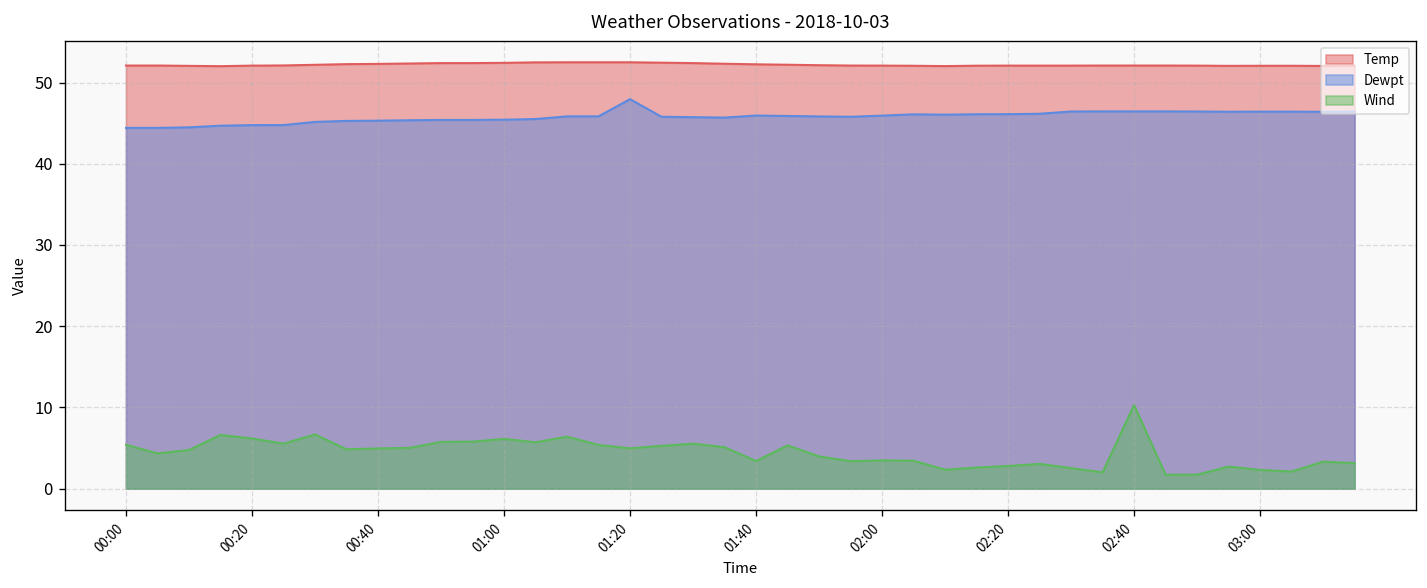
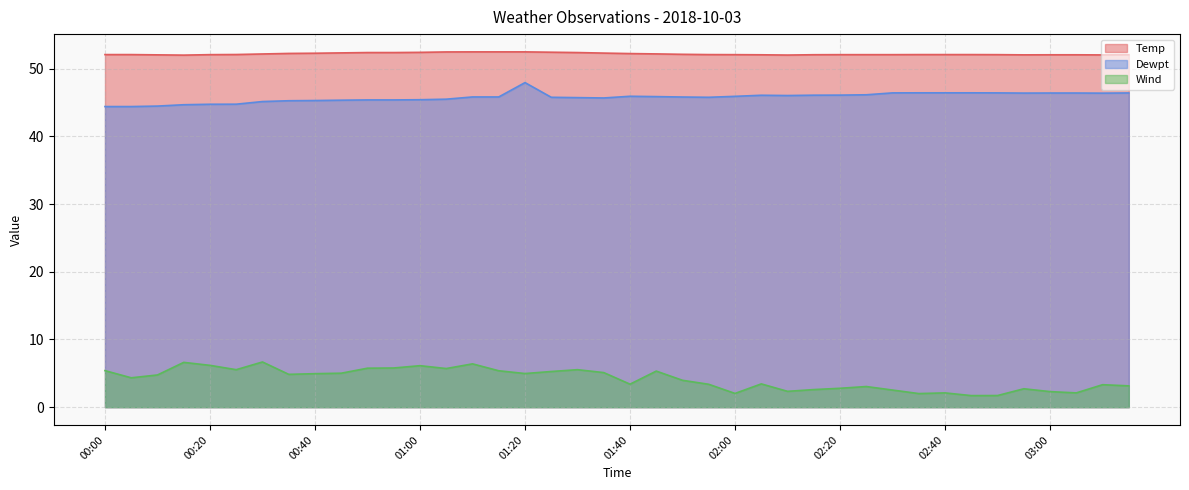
Wind, 02:00: 3 -> 2
Wind, 02:40: 10 -> 2
